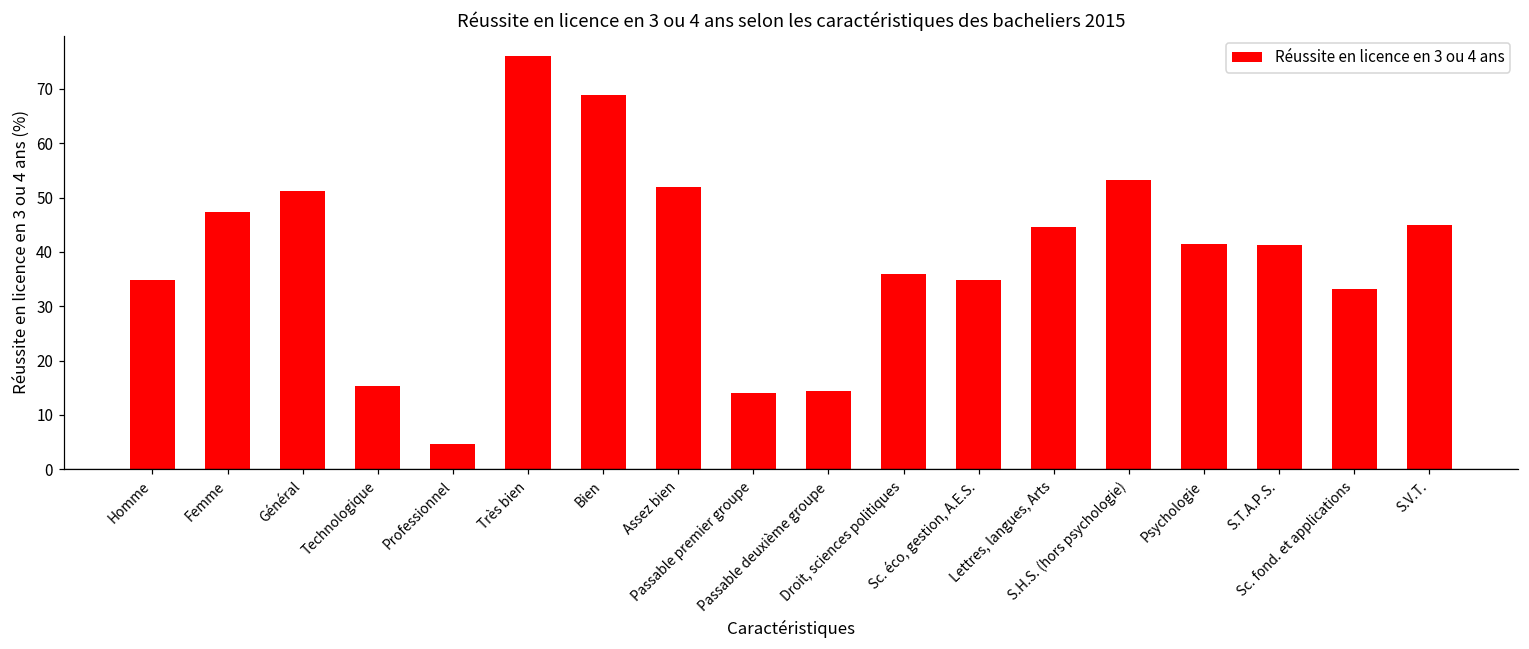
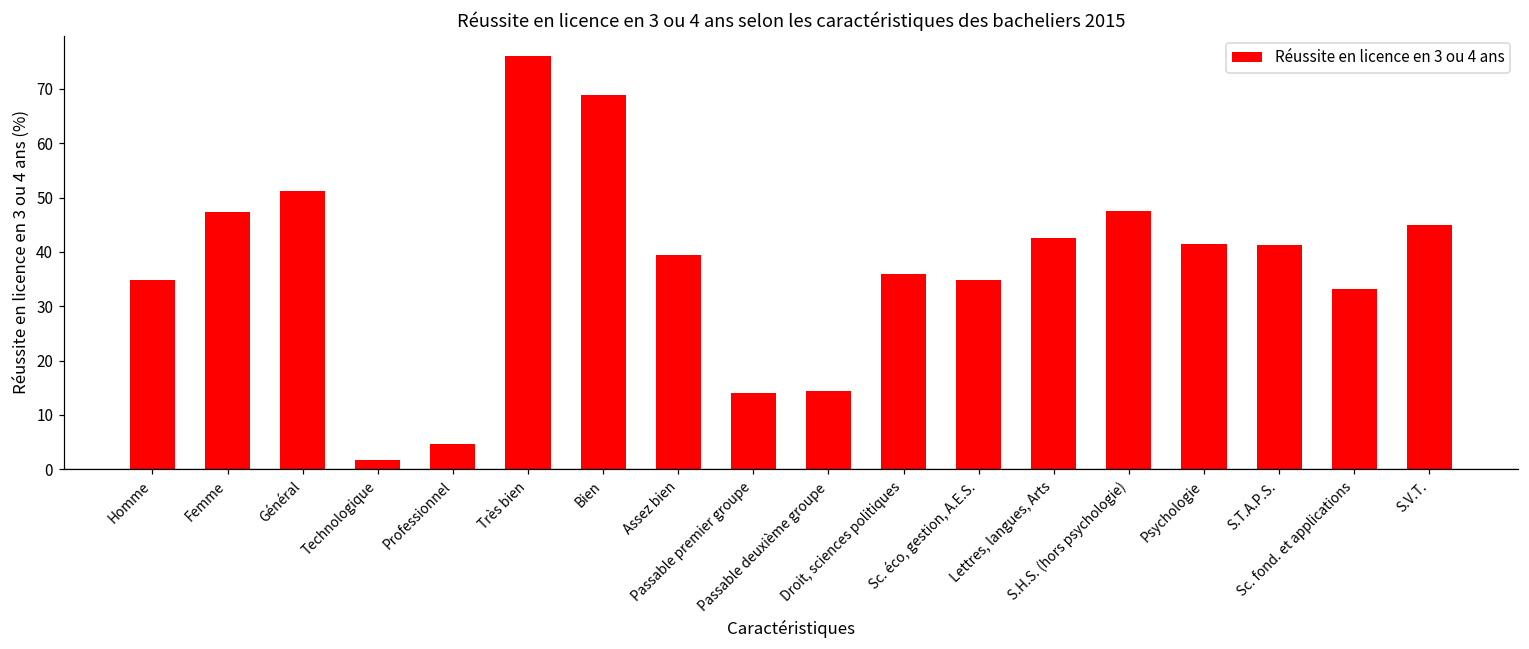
Technologique: 15 -> 2
Assez bien: 52 -> 40
Lettres, langues, Arts: 45 -> 43
S.H.S. (hors psychologie): 53 -> 48
